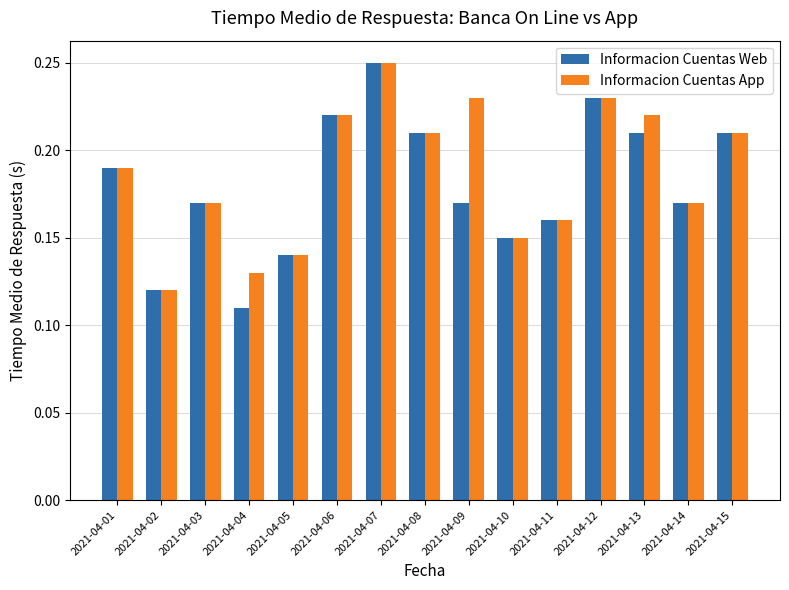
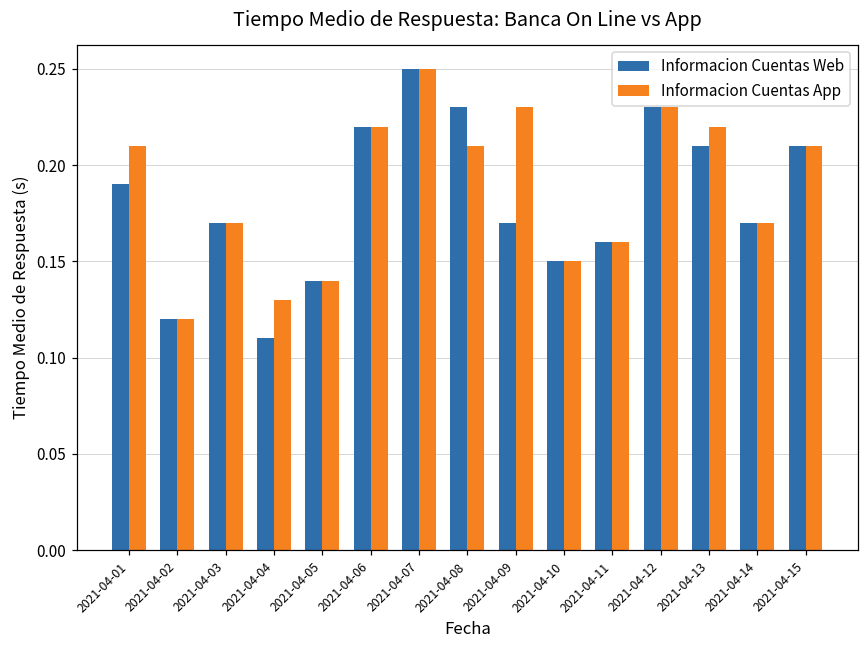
Informacion Cuentas App, 2021-04-01: 0.19 -> 0.21
Informacion Cuentas Web, 2021-04-08: 0.21 -> 0.23
